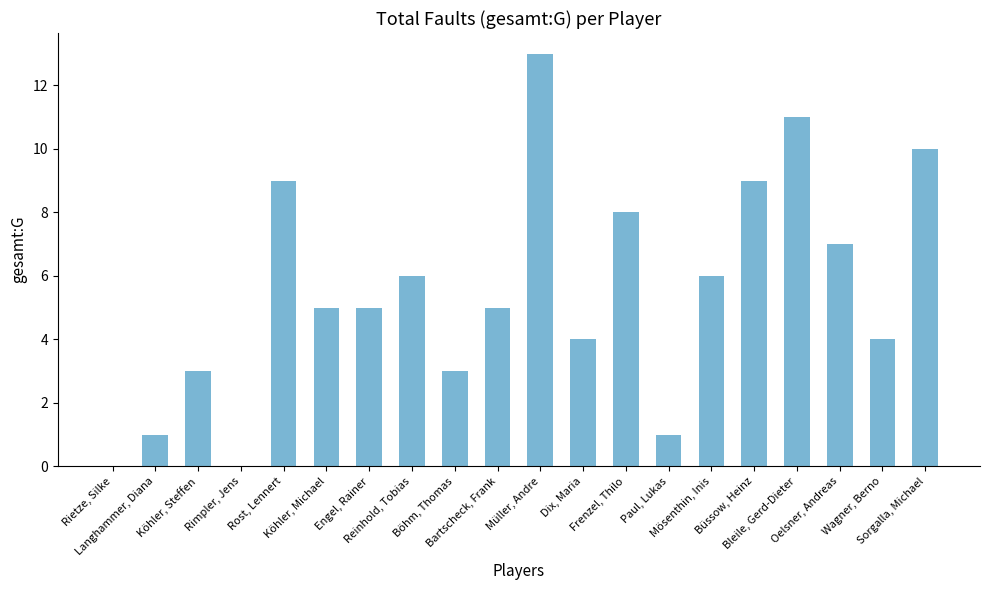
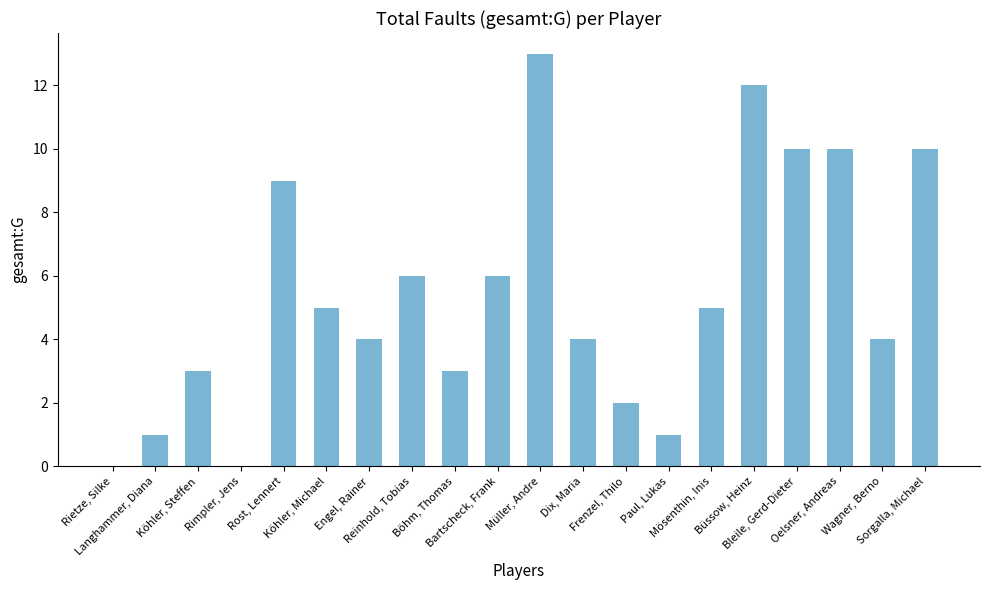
Engel, Rainer: 5 -> 4
Bartscheck, Frank: 5 -> 6
Frenzel, Thilo: 8 -> 2
Mösenthin, Inis: 6 -> 5
Büssow, Heinz: 9 -> 12
Bleile, Gerd-Dieter: 11 -> 10
Oelsner, Andreas: 7 -> 10
